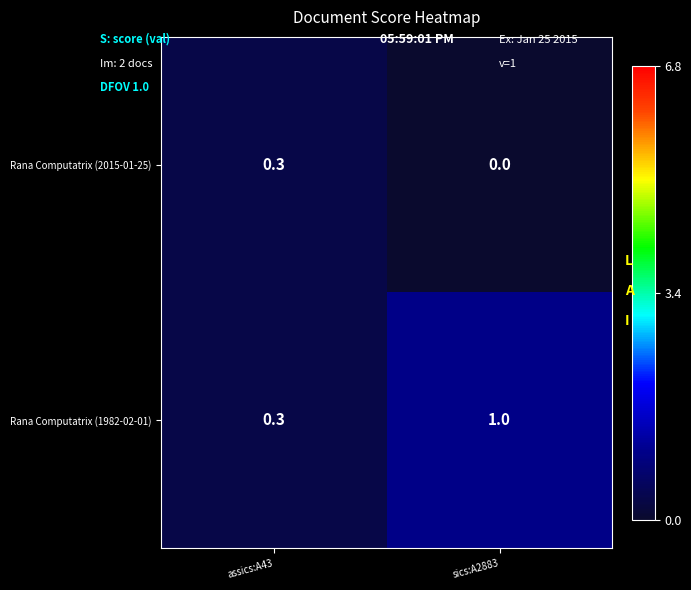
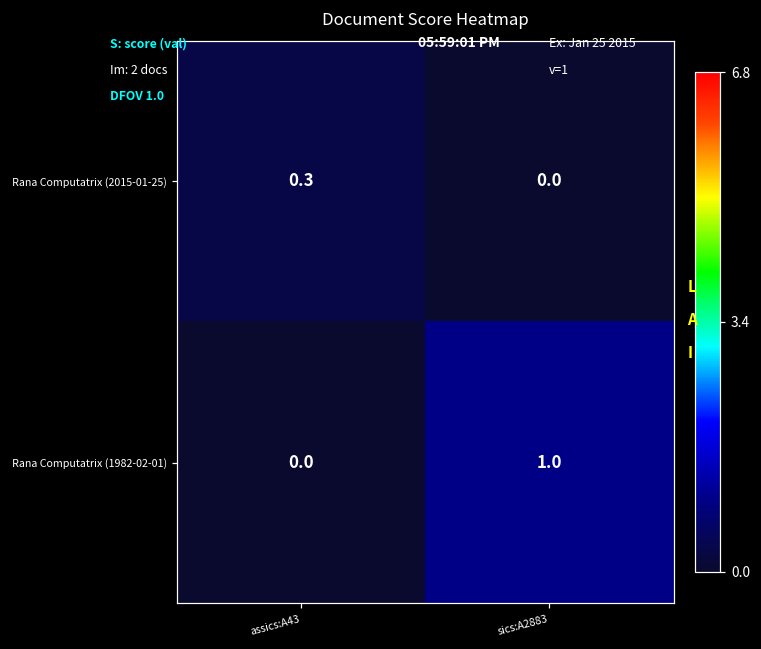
Rana Computatrix (1982-02-01), assics:A43: 0.3 -> 0.0
